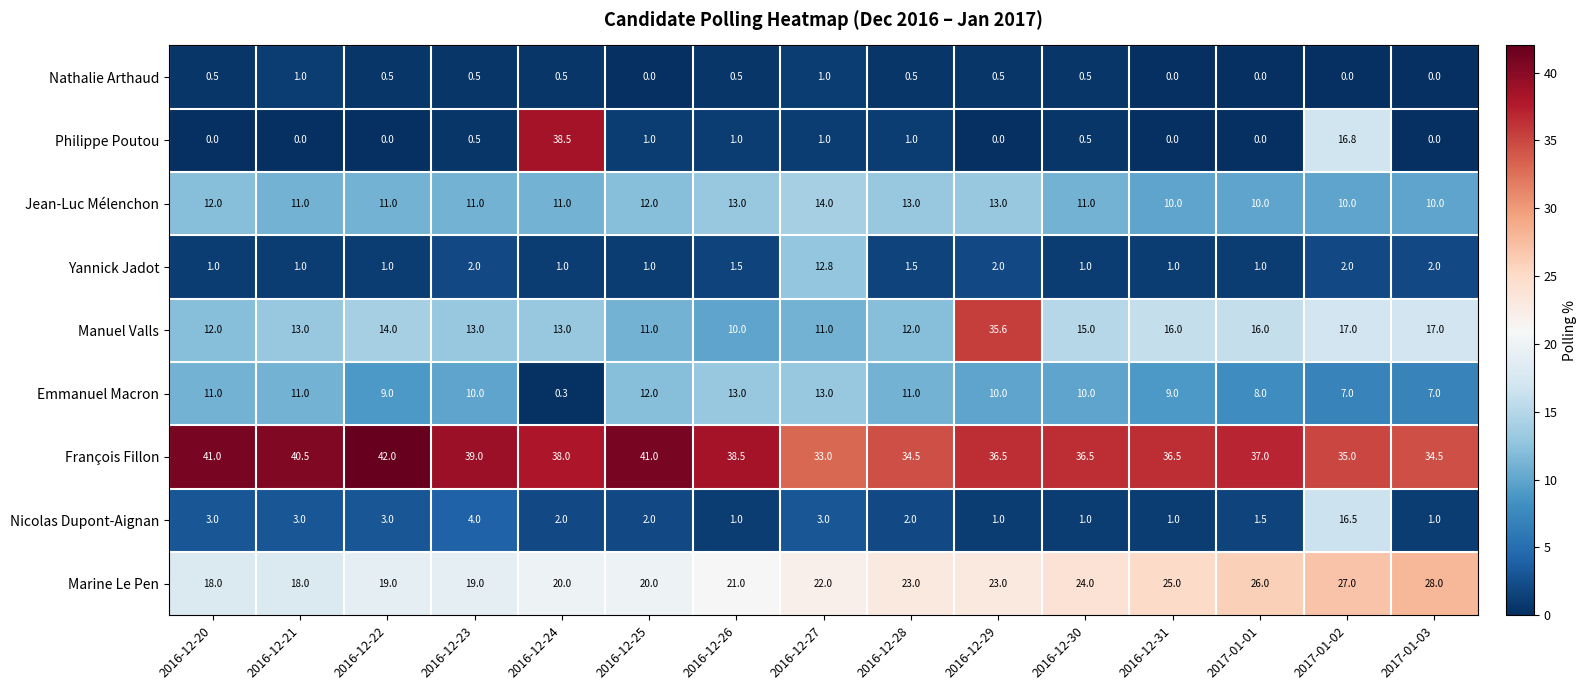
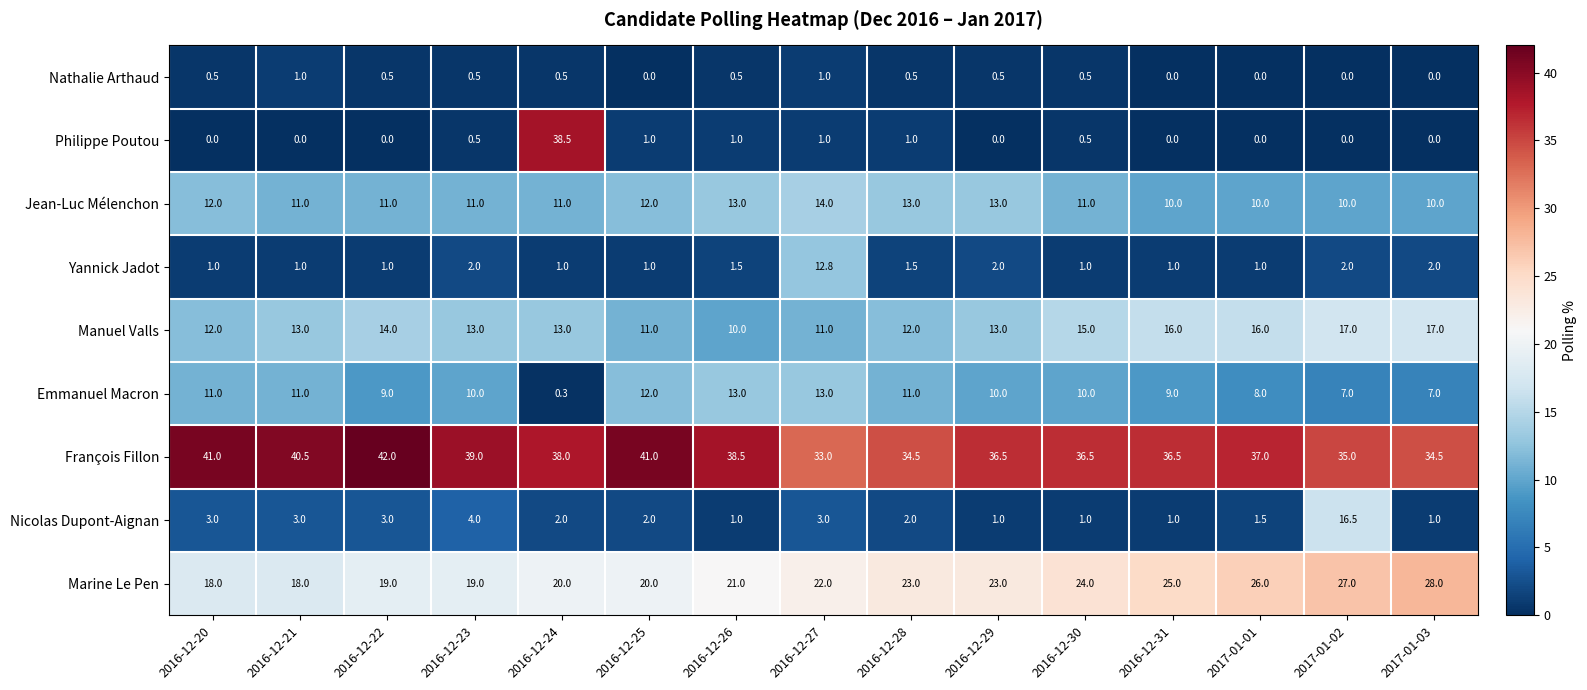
Philippe Poutou, 2017-01-02: 16.8 -> 0.0
Manuel Valls, 2016-12-29: 35.6 -> 13.0
